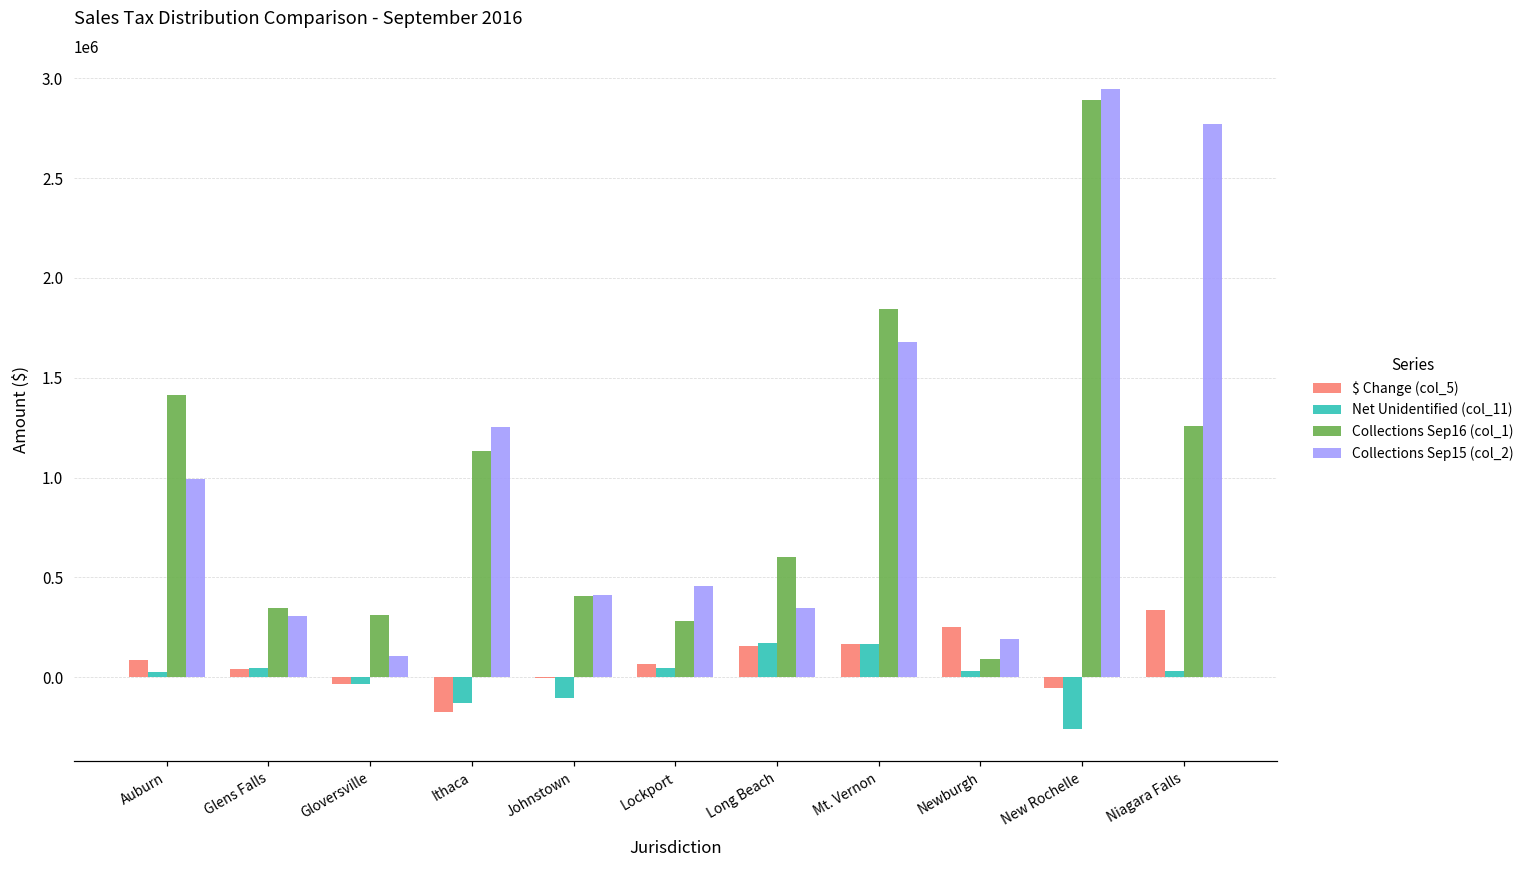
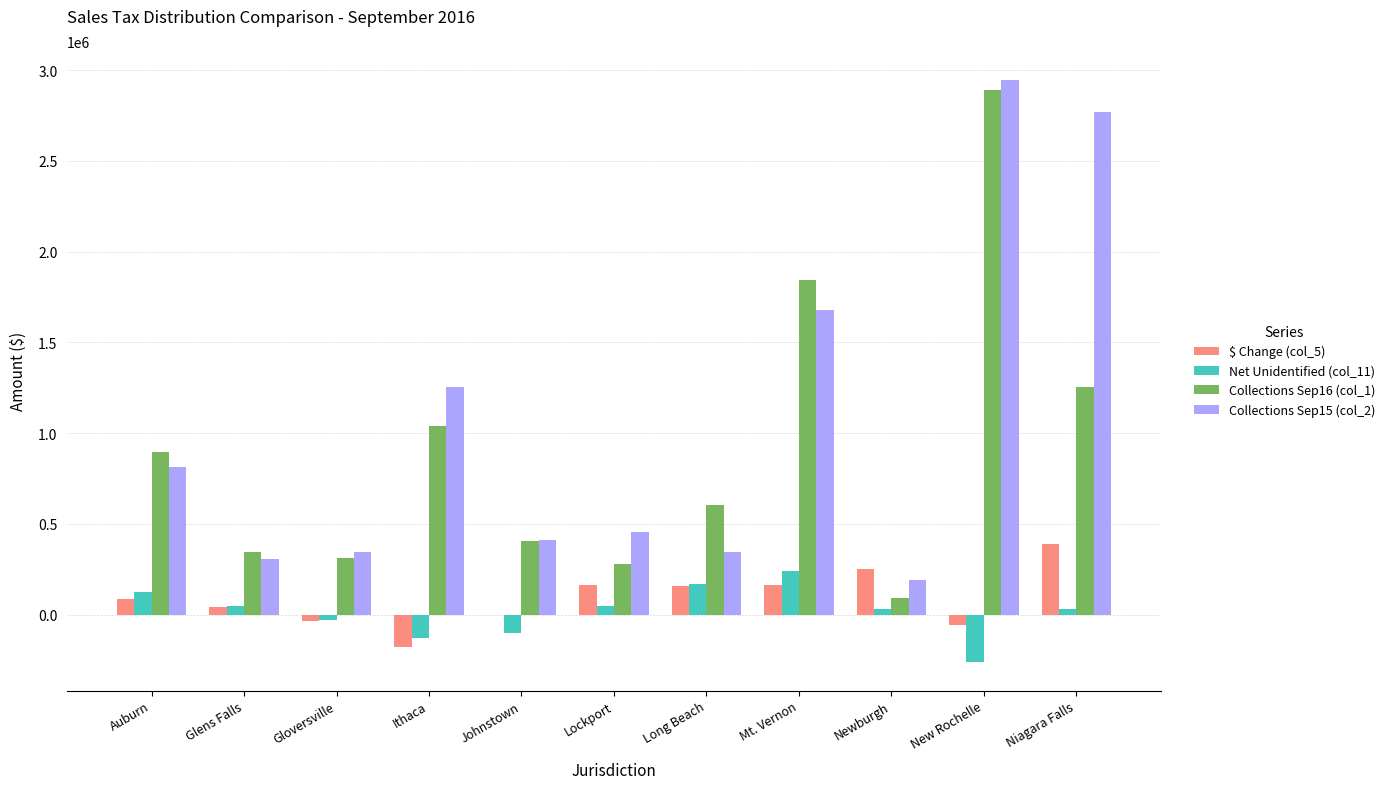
Net Unidentified (col_11), Auburn: 30000 -> 120000
Collections Sep16 (col_1), Auburn: 1410000 -> 890000
Collections Sep15 (col_2), Auburn: 990000 -> 810000
Collections Sep15 (col_2), Gloversville: 110000 -> 350000
Collections Sep16 (col_1), Ithaca: 1130000 -> 1040000
$ Change (col_5), Lockport: 60000 -> 160000
Net Unidentified (col_11), Mt. Vernon: 170000 -> 240000
$ Change (col_5), Niagara Falls: 340000 -> 390000
